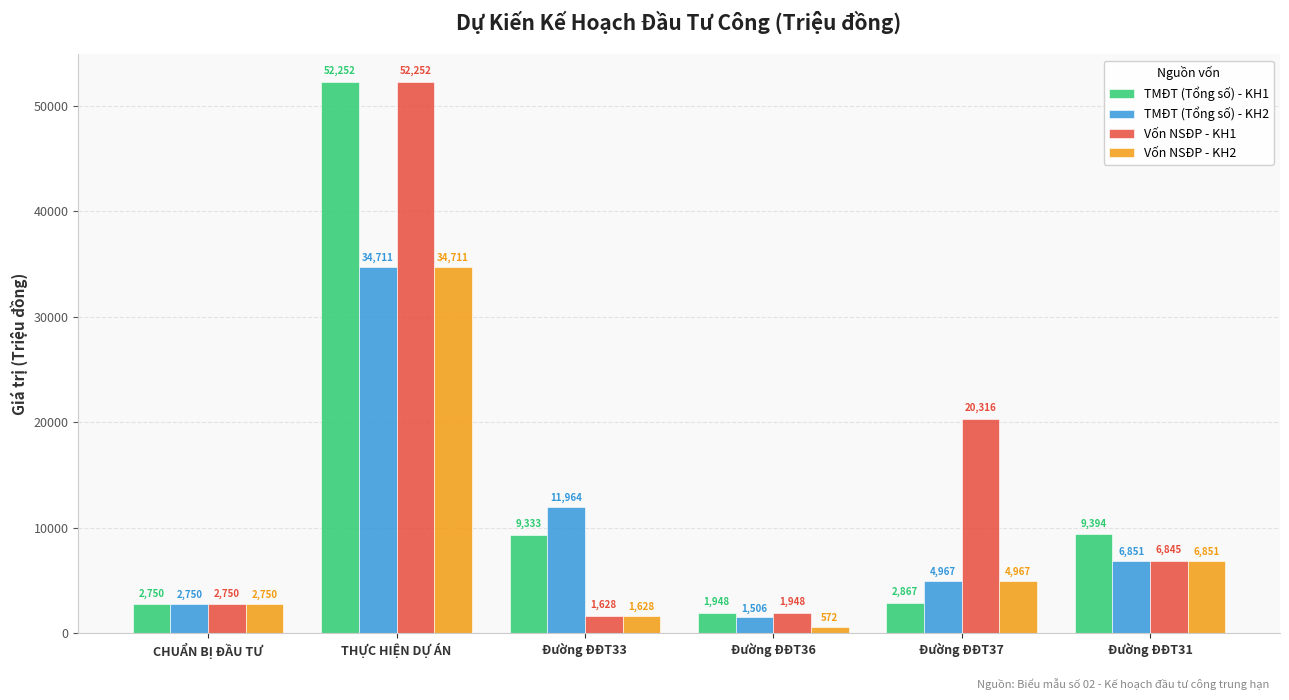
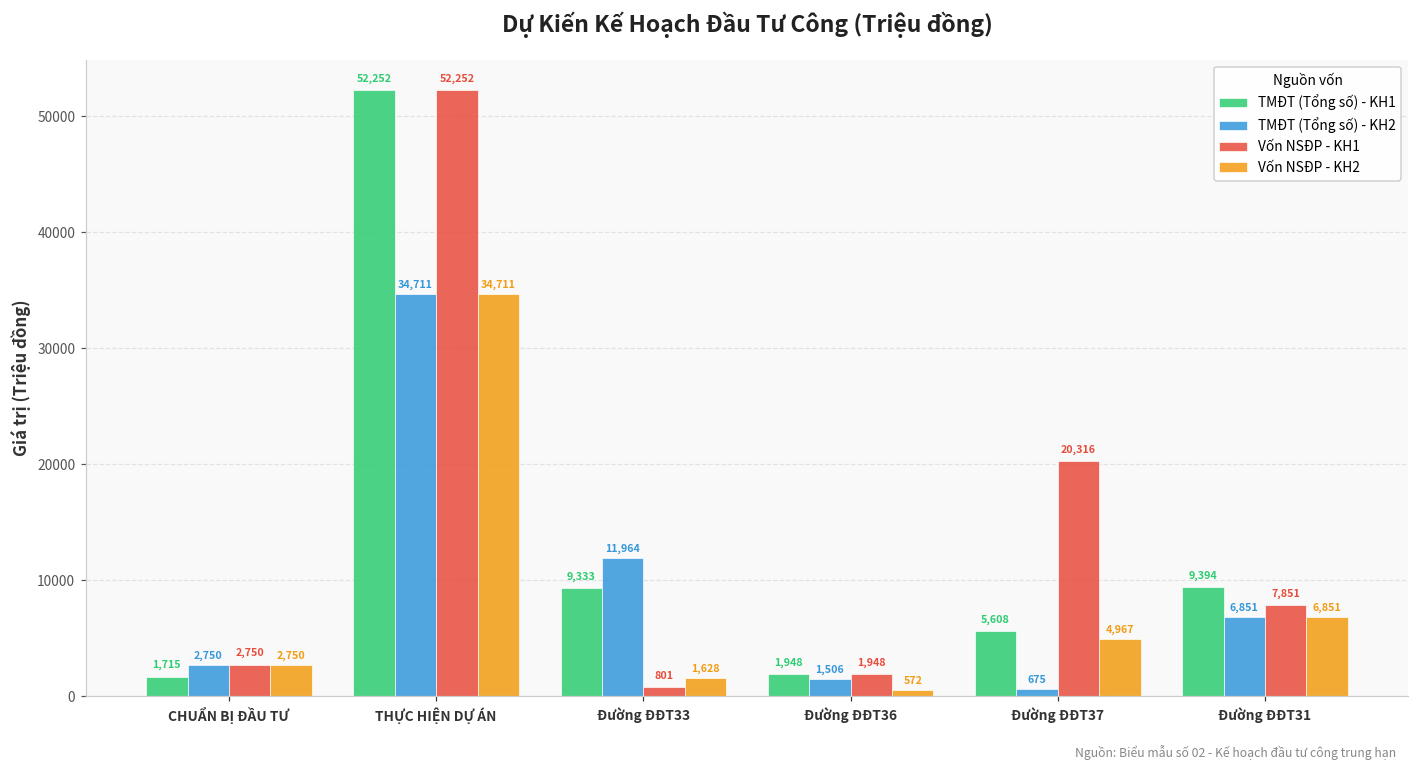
TMĐT (Tổng số) - KH1, CHUẨN BỊ ĐẦU TƯ: 2,750 -> 1,715
Vốn NSĐP - KH1, Đường ĐĐT33: 1,628 -> 801
TMĐT (Tổng số) - KH1, Đường ĐĐT37: 2,867 -> 5,608
TMĐT (Tổng số) - KH2, Đường ĐĐT37: 4,967 -> 675
Vốn NSĐP - KH1, Đường ĐĐT31: 6,845 -> 7,851
